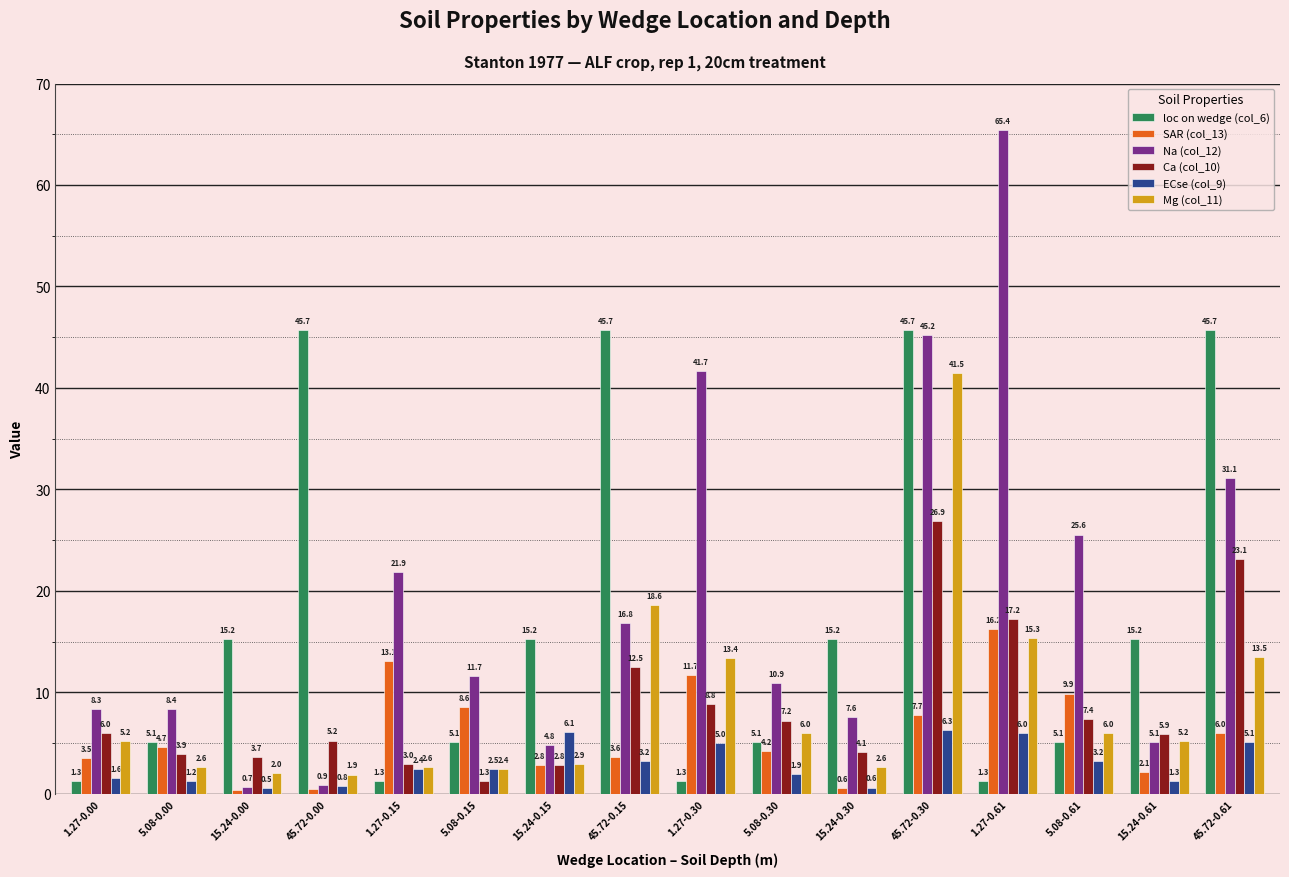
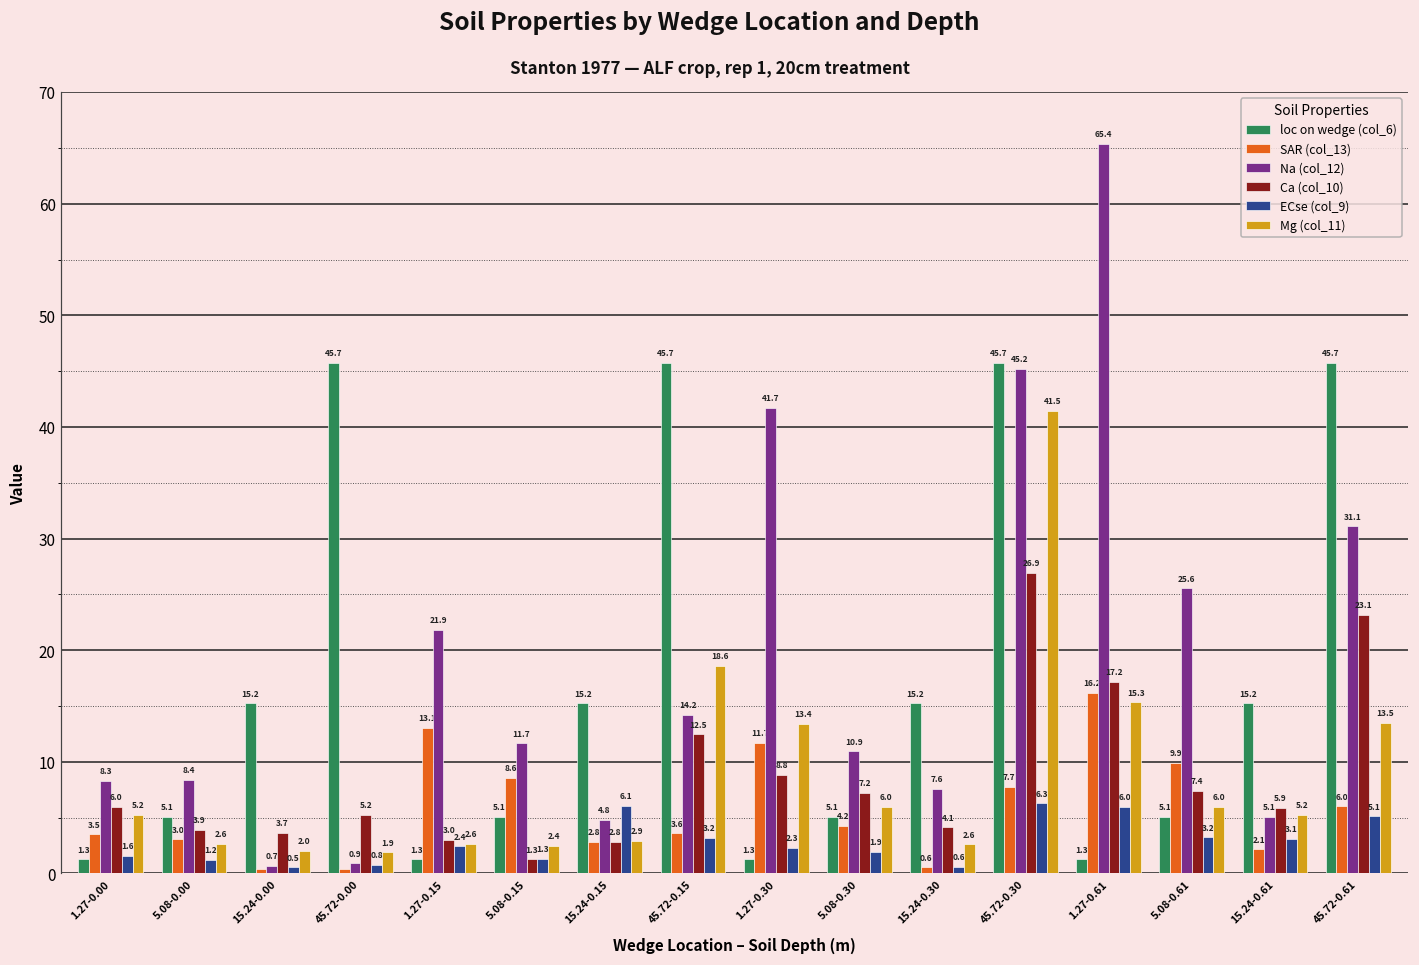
SAR (col_13), 5.08-0.00: 4.7 -> 3.0
ECse (col_9), 5.08-0.15: 2.5 -> 1.3
Na (col_12), 45.72-0.15: 16.8 -> 14.2
ECse (col_9), 1.27-0.30: 5.0 -> 2.3
ECse (col_9), 15.24-0.61: 1.3 -> 3.1
